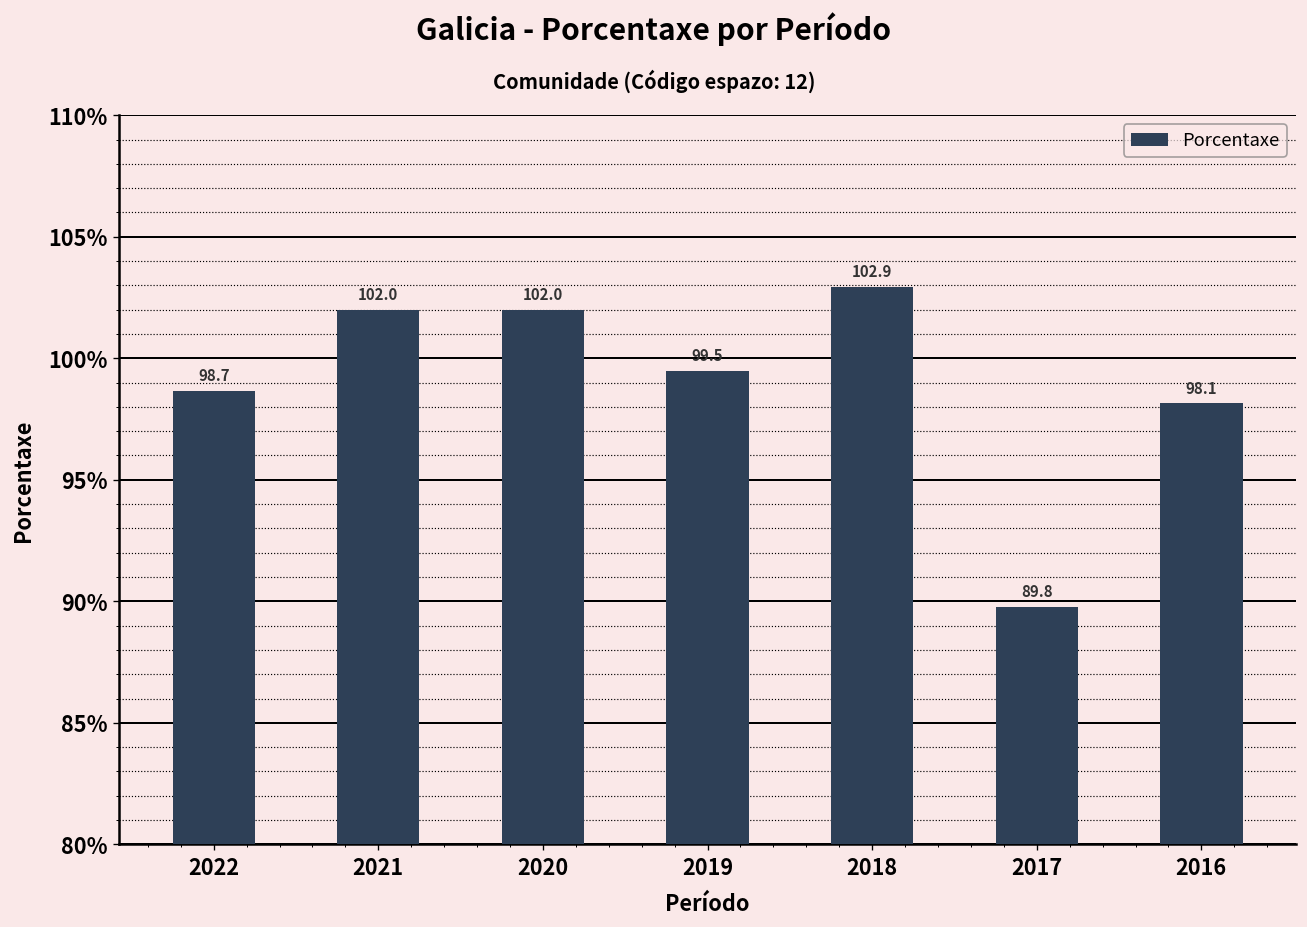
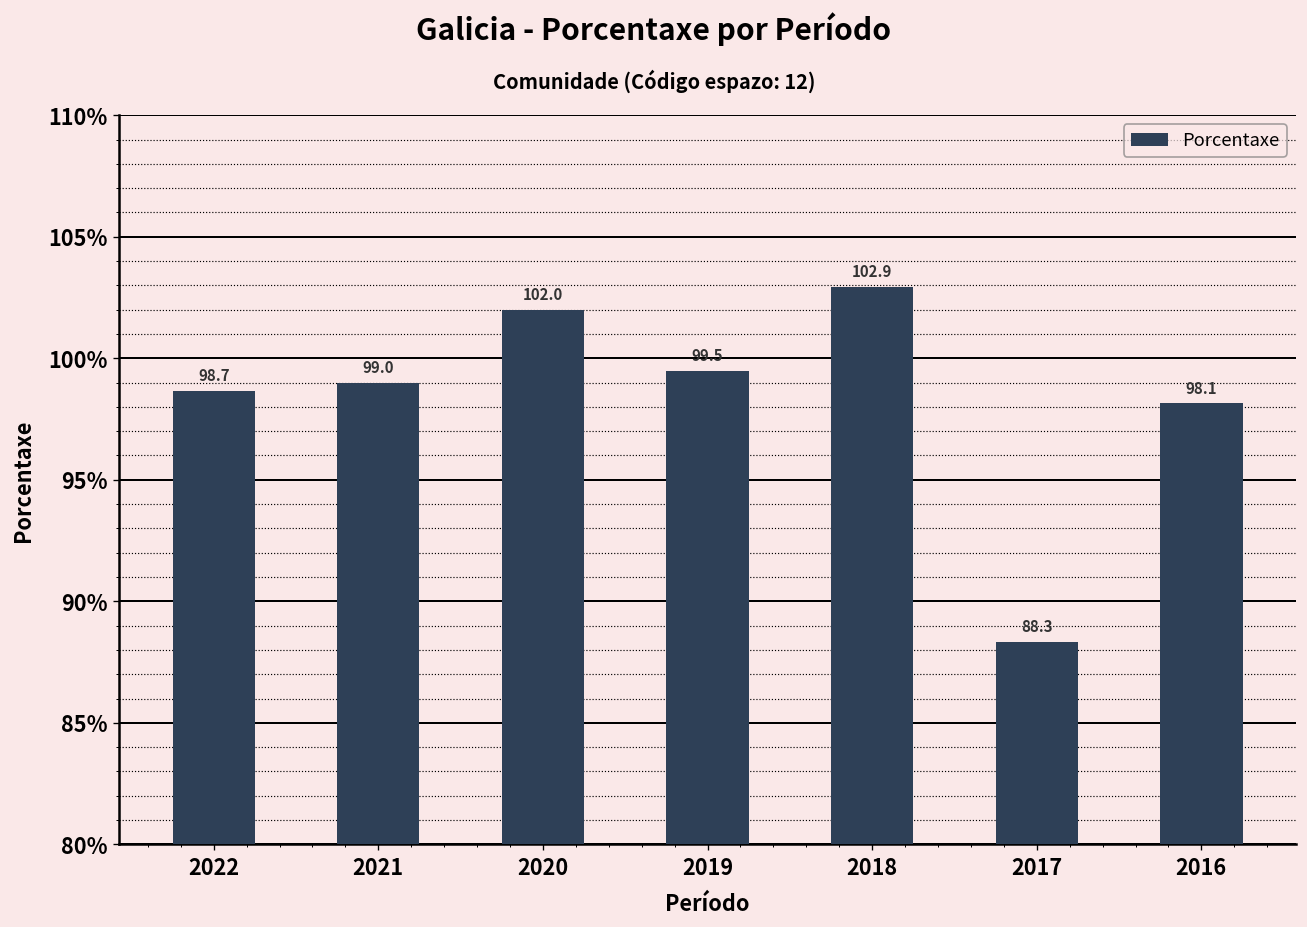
2021: 102.0 -> 99.0
2017: 89.8 -> 88.3
